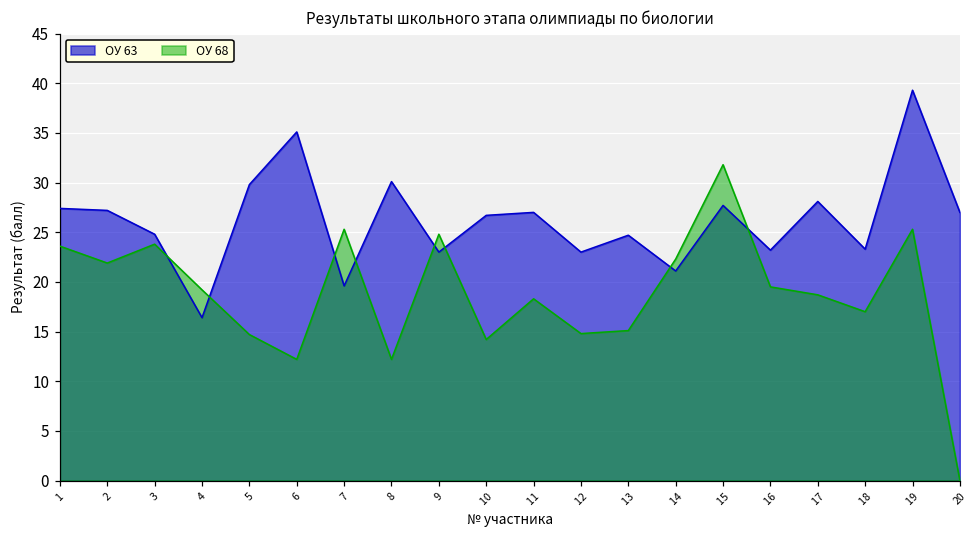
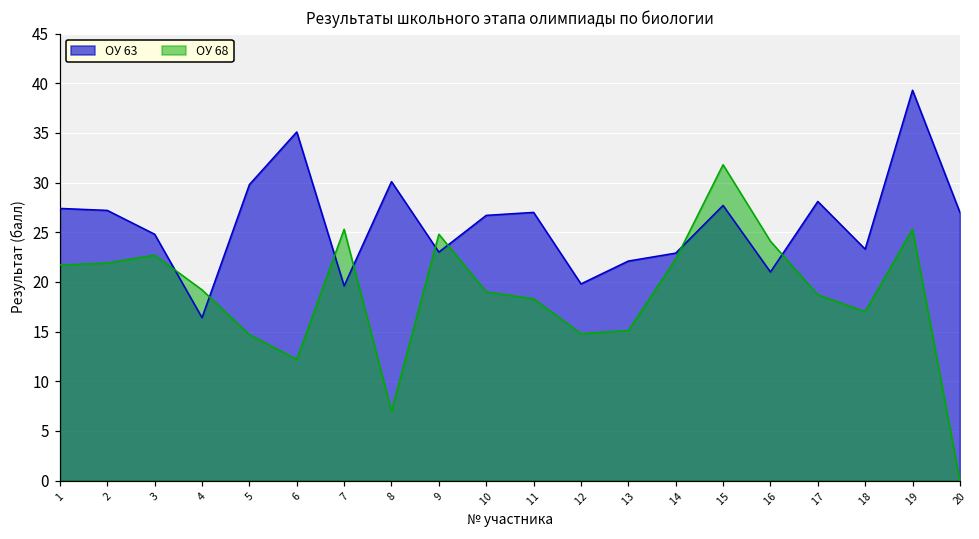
ОУ 68, 1: 24 -> 22
ОУ 68, 3: 24 -> 23
ОУ 68, 8: 12 -> 7
ОУ 68, 10: 14 -> 19
ОУ 63, 12: 23 -> 20
ОУ 63, 13: 25 -> 22
ОУ 63, 14: 21 -> 23
ОУ 63, 16: 23 -> 21
ОУ 68, 16: 20 -> 24
